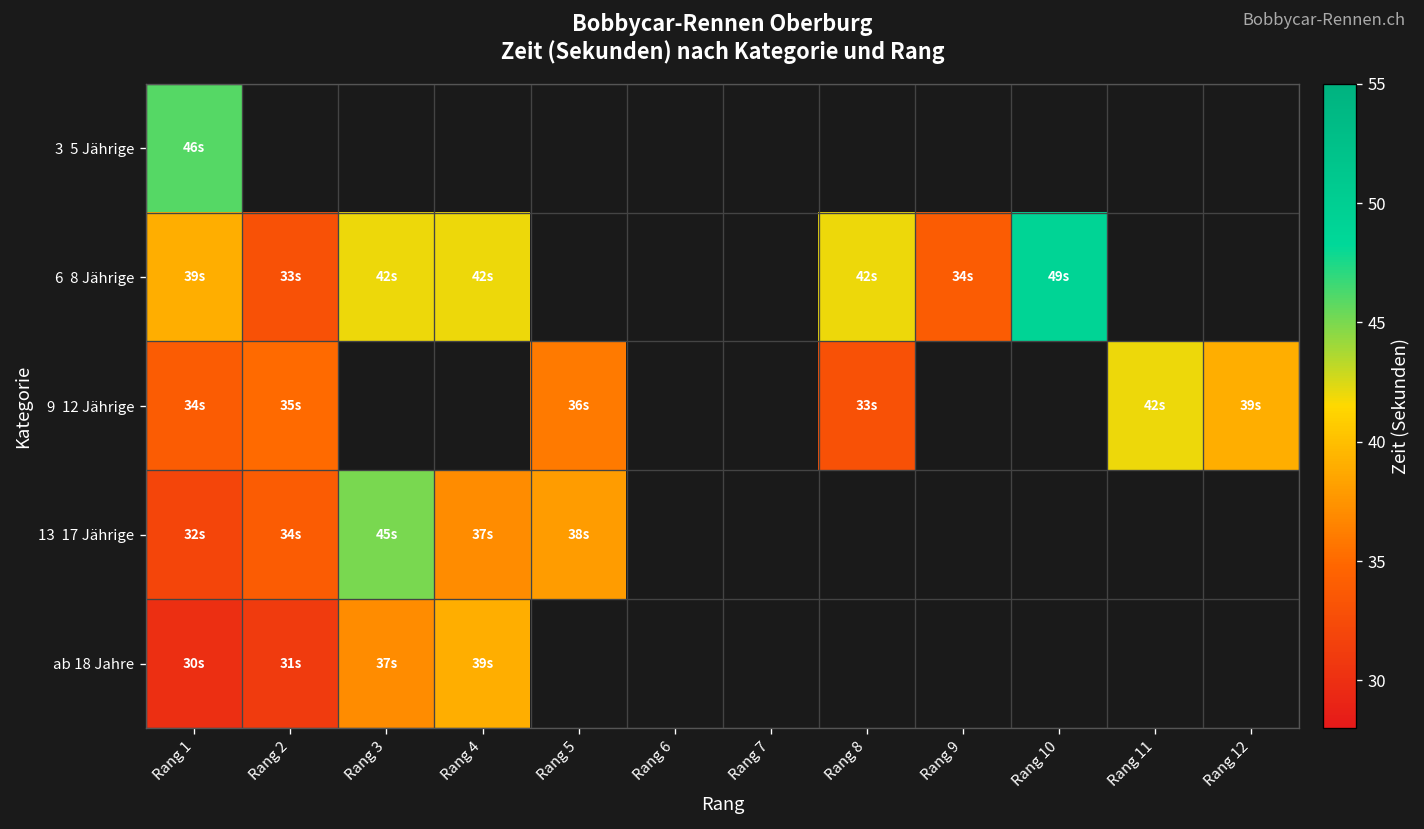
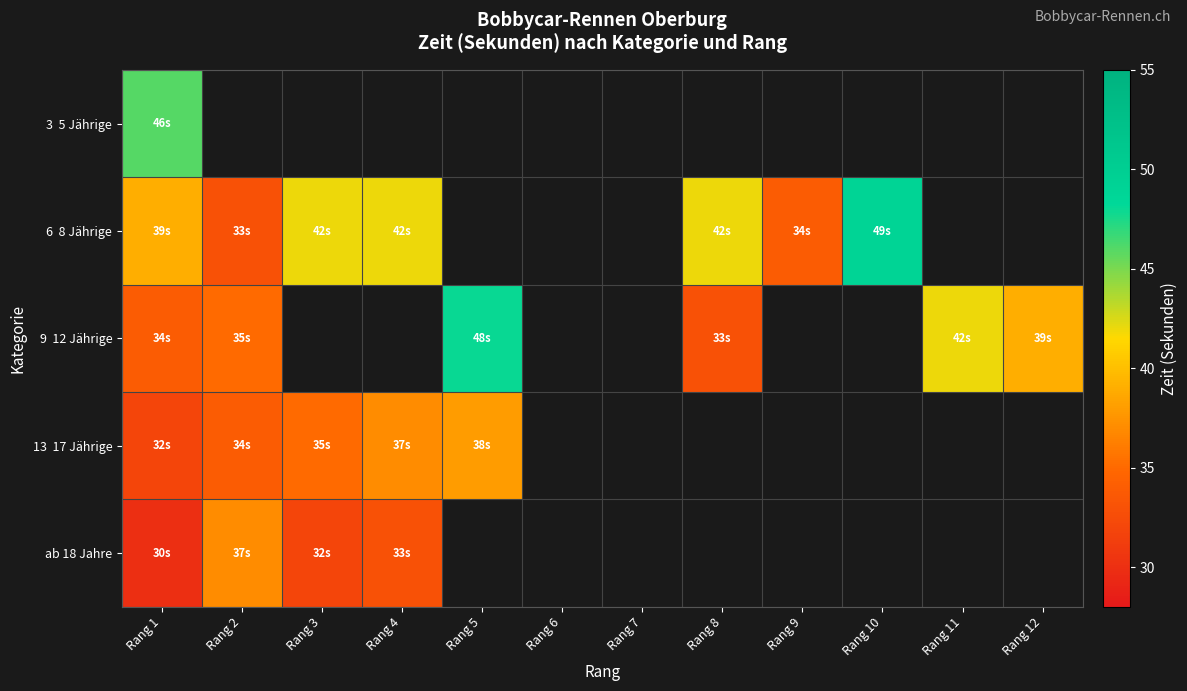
9 12 Jährige, Rang 5: 36s -> 48s
13 17 Jährige, Rang 3: 45s -> 35s
ab 18 Jahre, Rang 2: 31s -> 37s
ab 18 Jahre, Rang 3: 37s -> 32s
ab 18 Jahre, Rang 4: 39s -> 33s
